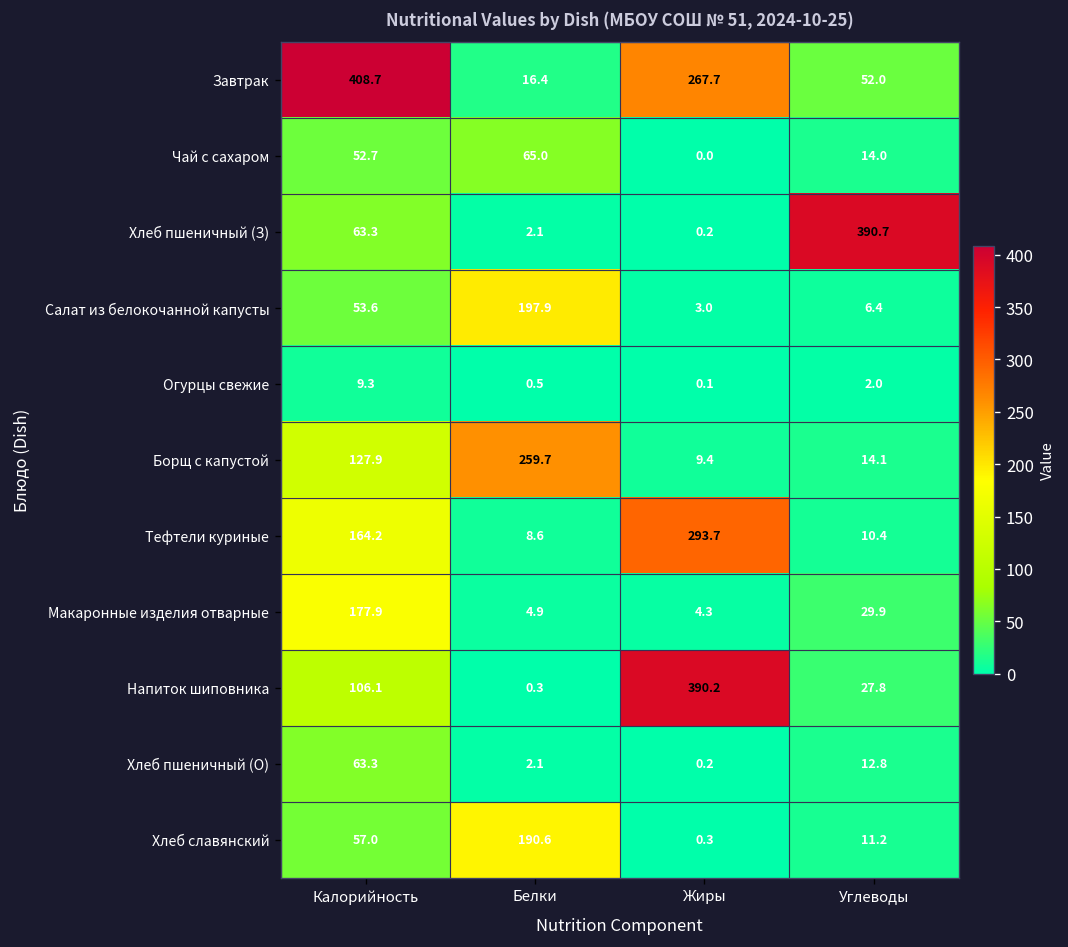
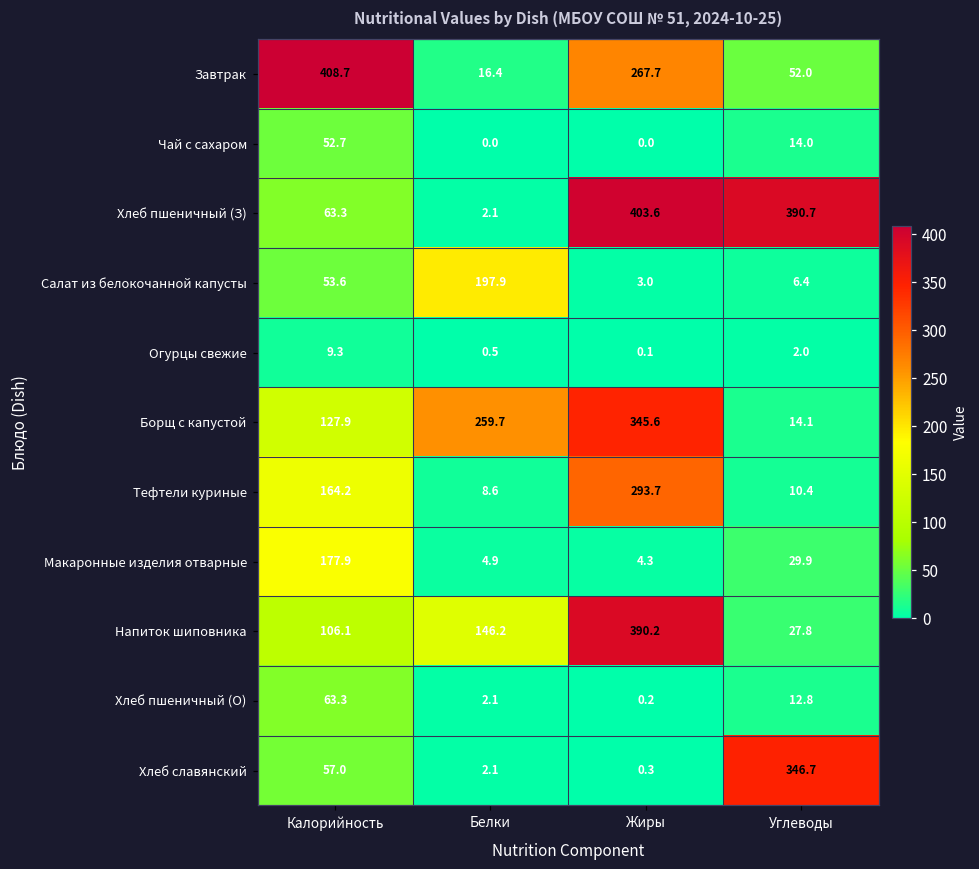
Чай с сахаром, Белки: 65.0 -> 0.0
Хлеб пшеничный (З), Жиры: 0.2 -> 403.6
Борщ с капустой, Жиры: 9.4 -> 345.6
Напиток шиповника, Белки: 0.3 -> 146.2
Хлеб славянский, Белки: 190.6 -> 2.1
Хлеб славянский, Углеводы: 11.2 -> 346.7
